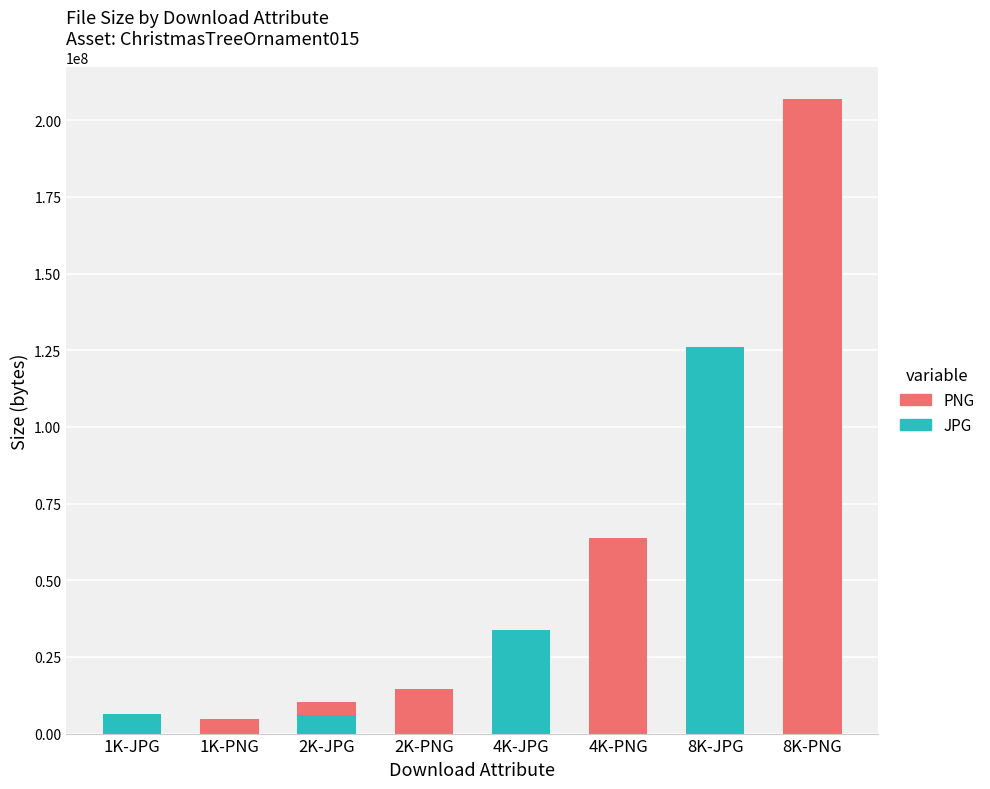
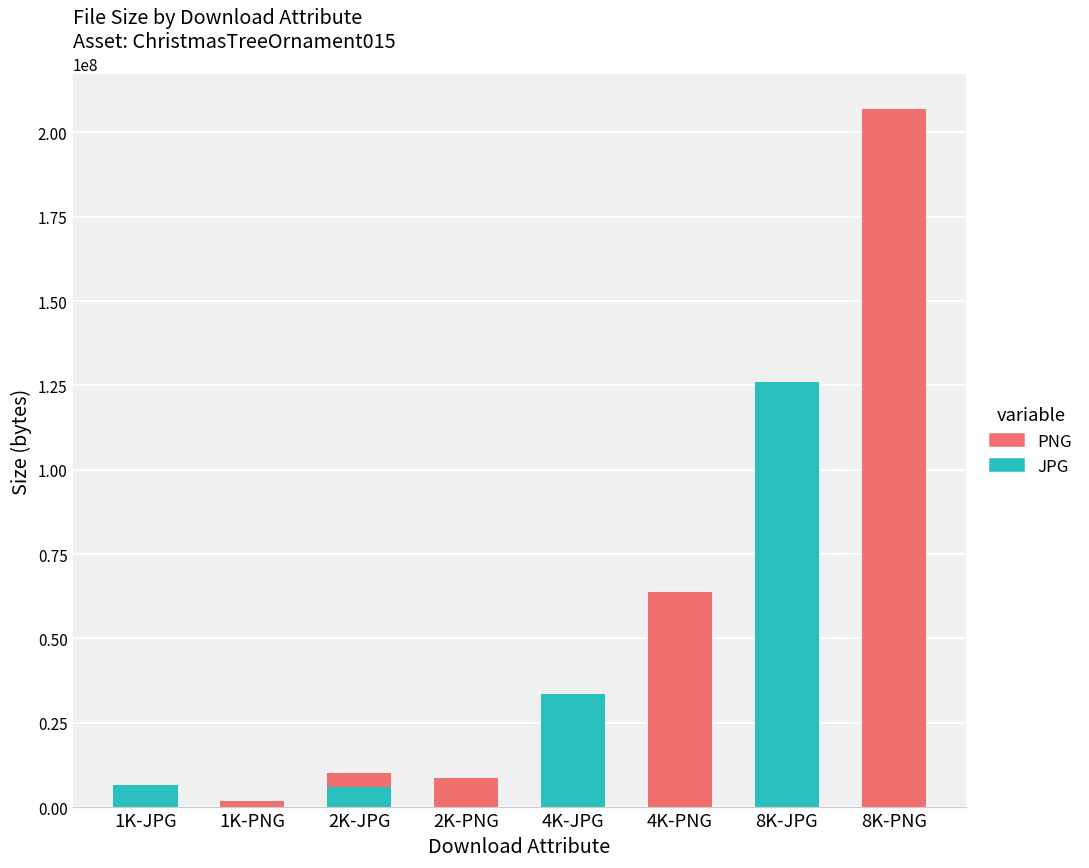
PNG, 1K-PNG: 5000000 -> 2000000
PNG, 2K-PNG: 15000000 -> 9000000
